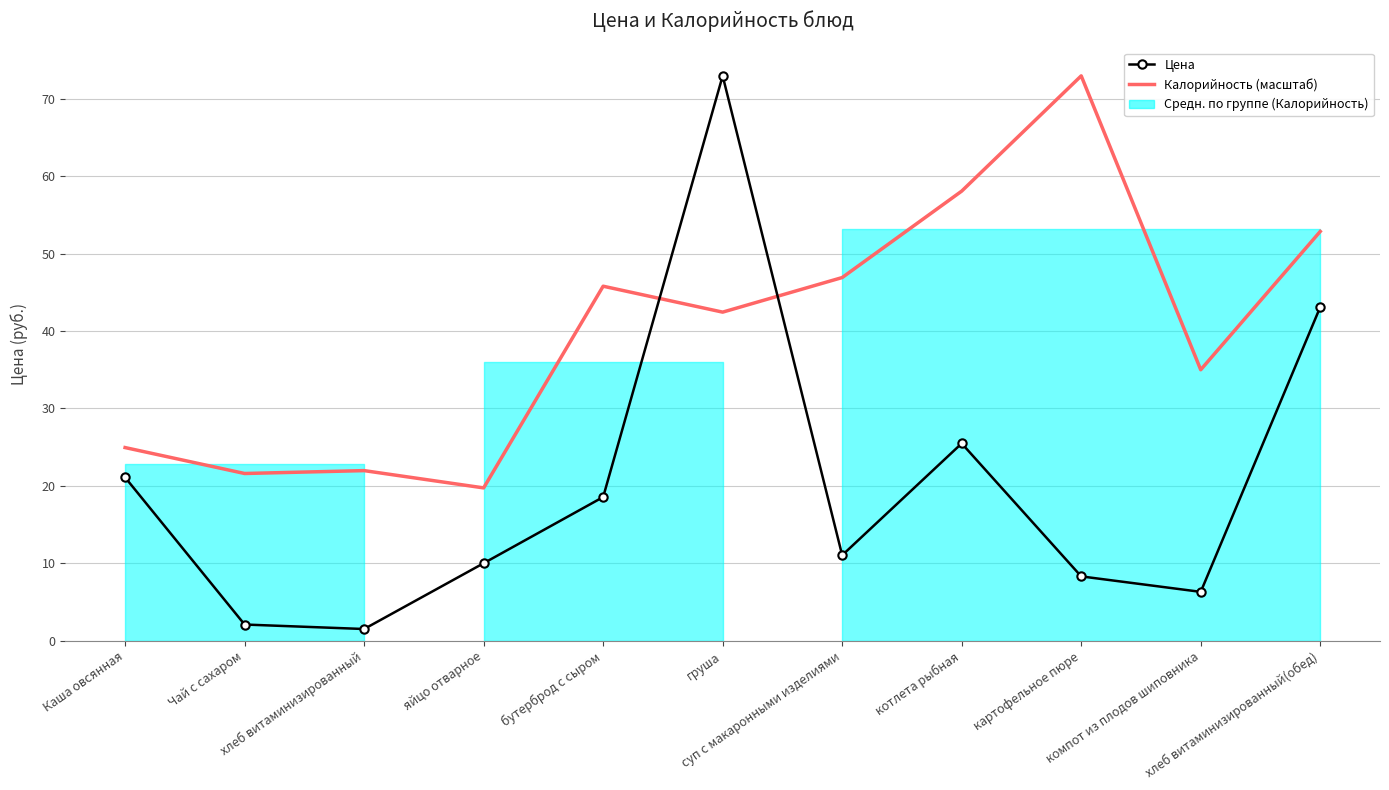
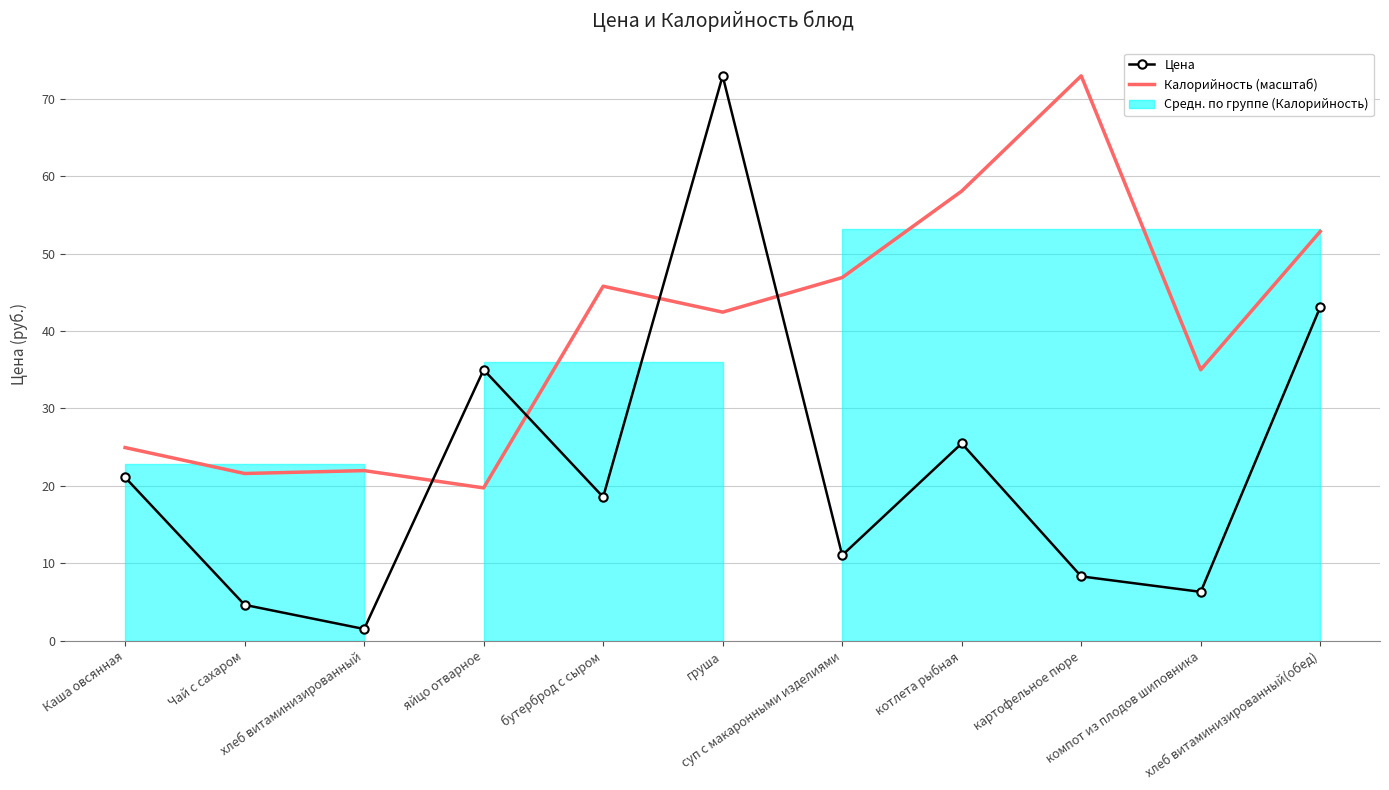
Цена, Чай с сахаром: 2 -> 5
Цена, яйцо отварное: 10 -> 35
